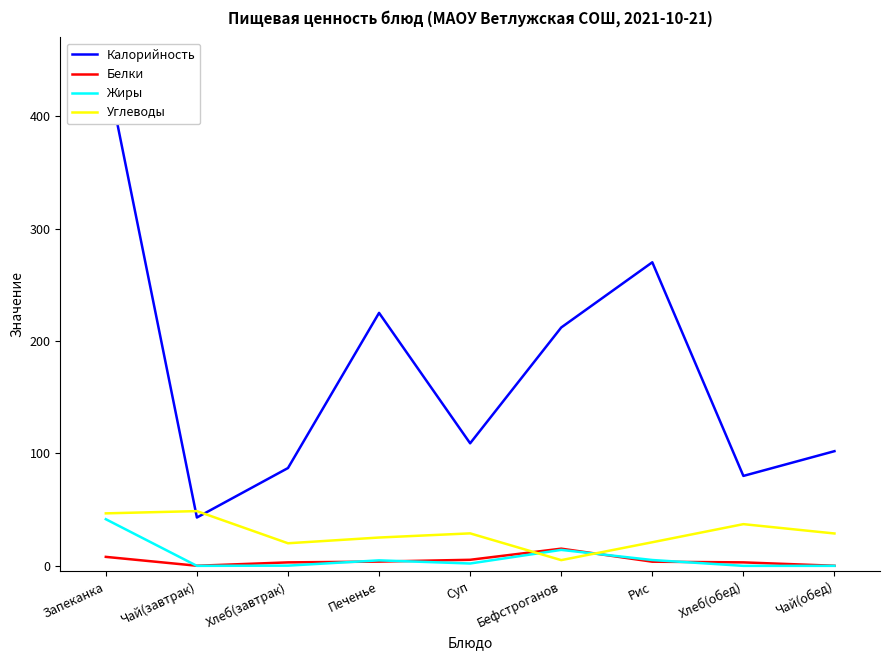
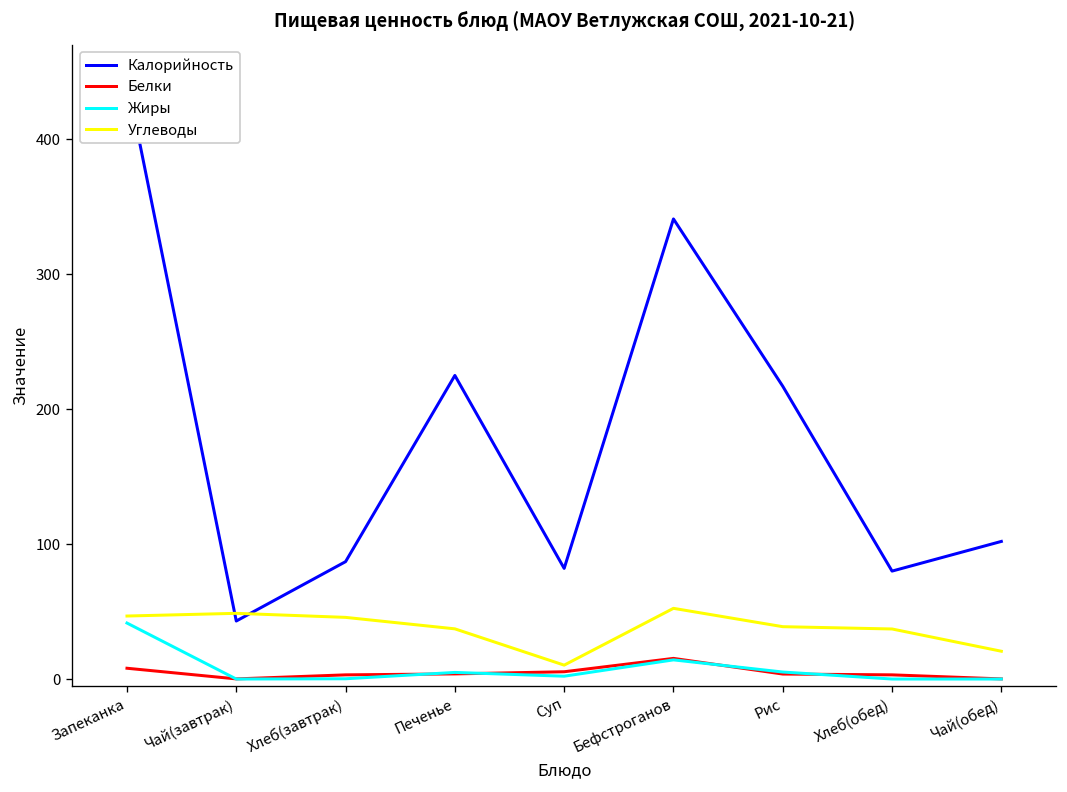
Углеводы, Хлеб(завтрак): 20 -> 46
Углеводы, Печенье: 25 -> 37
Калорийность, Суп: 109 -> 82
Углеводы, Суп: 29 -> 10
Калорийность, Бефстроганов: 212 -> 341
Углеводы, Бефстроганов: 5 -> 52
Калорийность, Рис: 270 -> 217
Углеводы, Рис: 21 -> 39
Углеводы, Чай(обед): 29 -> 21
